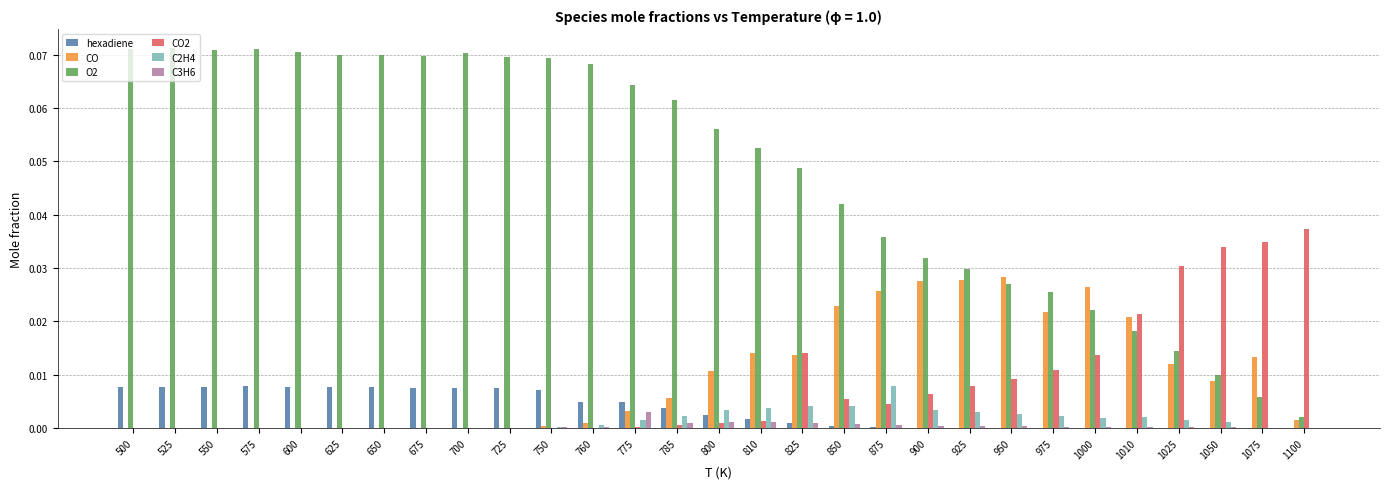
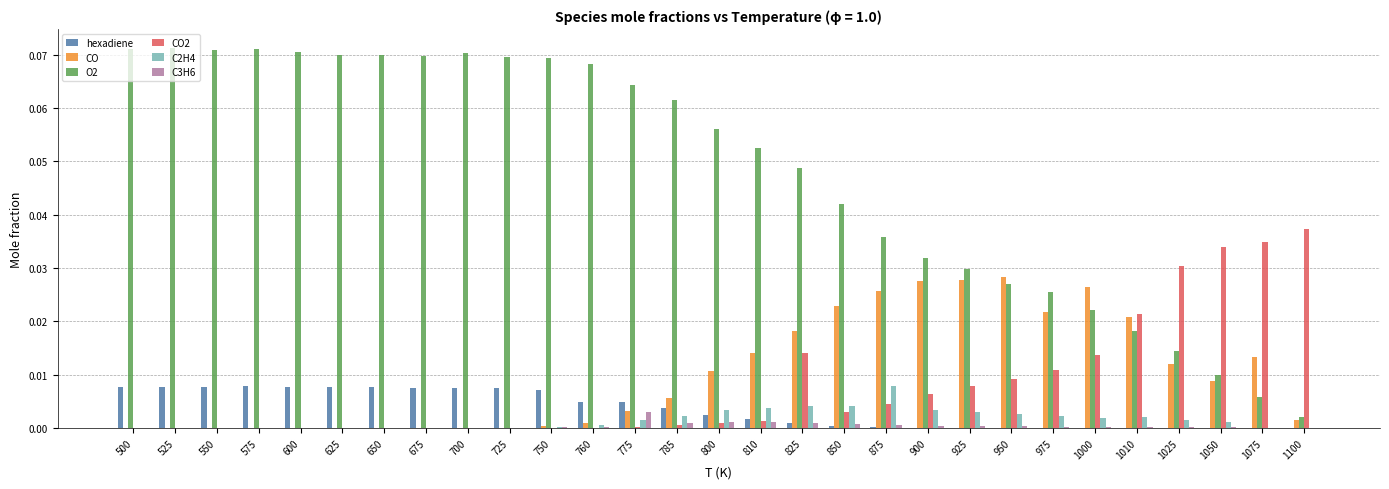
CO, 825: 0.014 -> 0.018
CO2, 850: 0.005 -> 0.003
